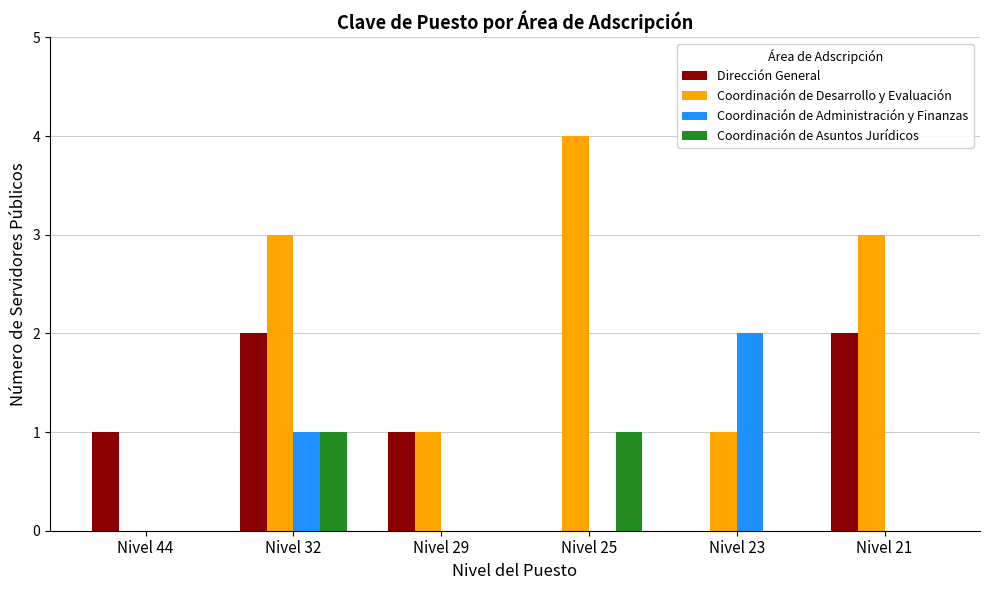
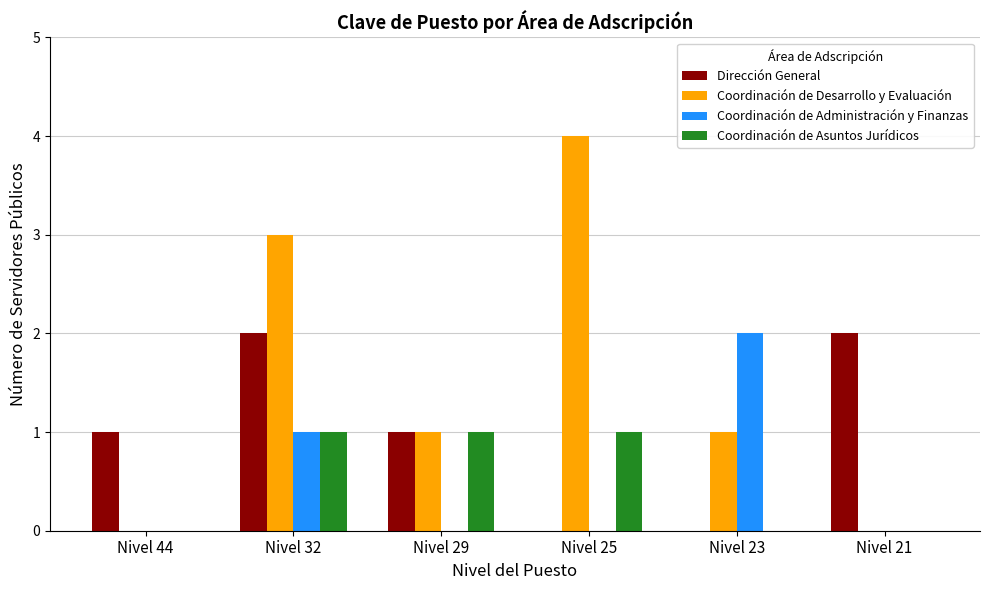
Coordinación de Asuntos Jurídicos, Nivel 29: 0 -> 1
Coordinación de Desarrollo y Evaluación, Nivel 21: 3 -> 0
